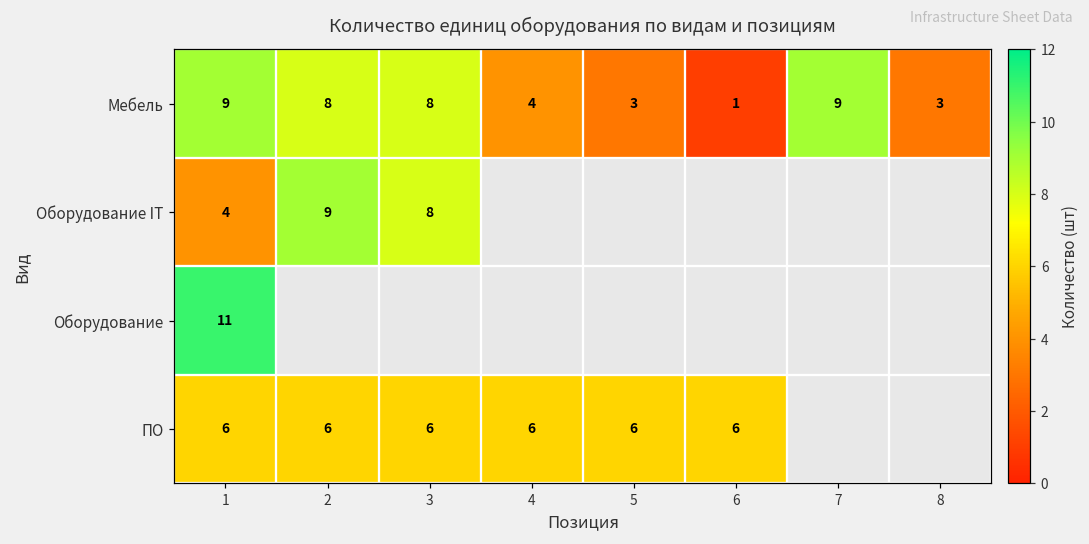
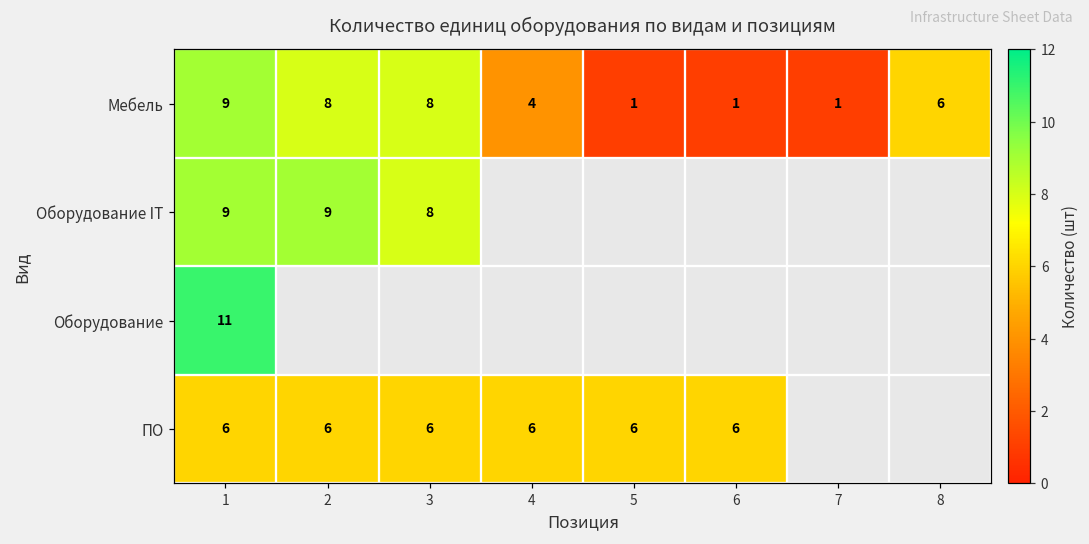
Мебель, 5: 3 -> 1
Мебель, 7: 9 -> 1
Мебель, 8: 3 -> 6
Оборудование IT, 1: 4 -> 9
